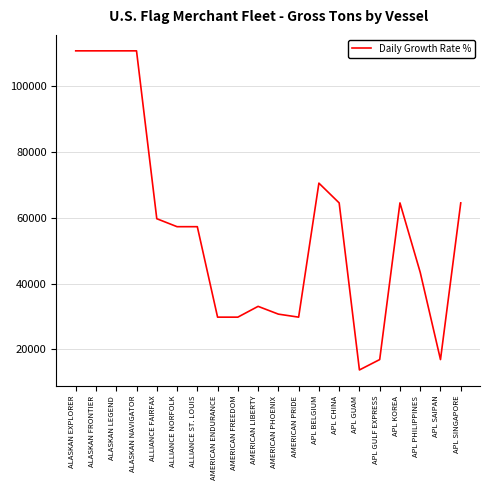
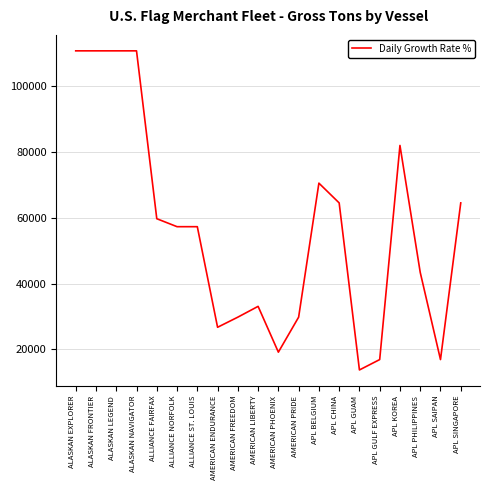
AMERICAN ENDURANCE: 30000 -> 27000
AMERICAN PHOENIX: 31000 -> 19000
APL KOREA: 65000 -> 82000
